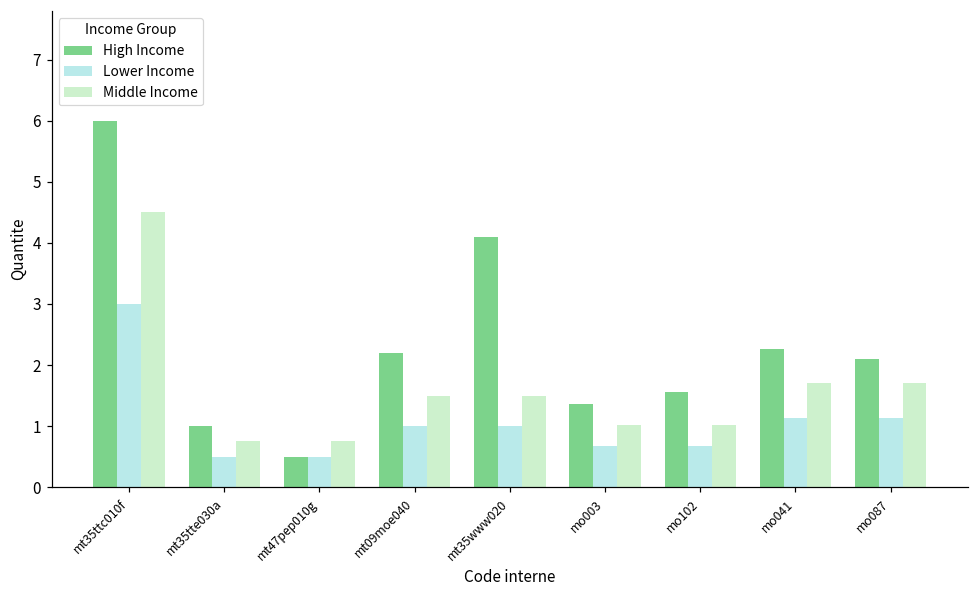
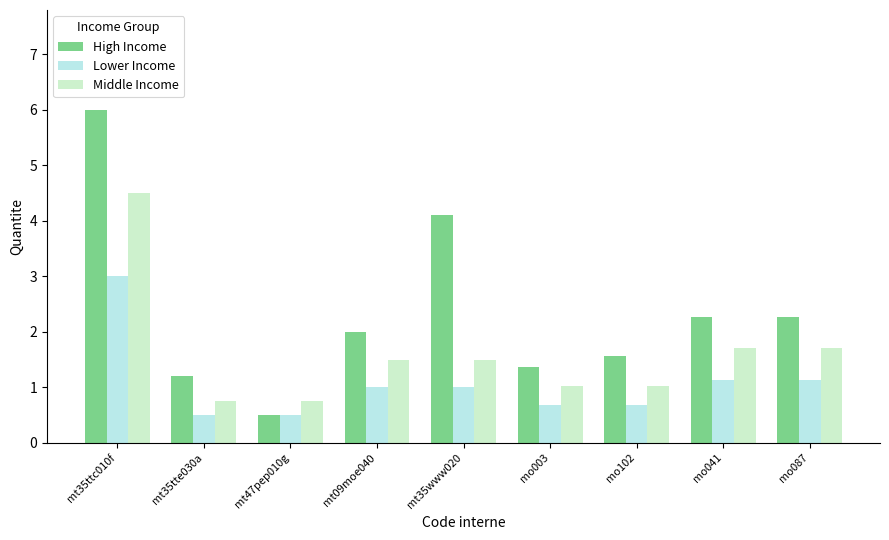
High Income, mt35tte030a: 1.0 -> 1.2
High Income, mt09moe040: 2.2 -> 2.0
High Income, mo087: 2.1 -> 2.3
